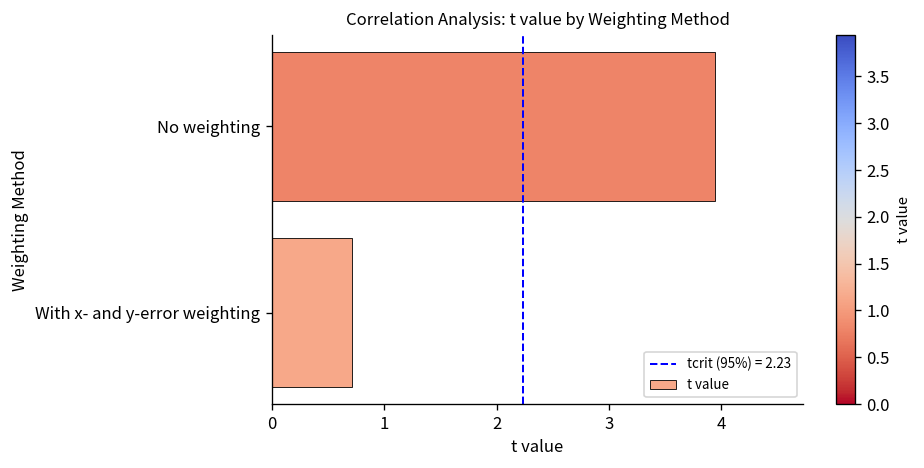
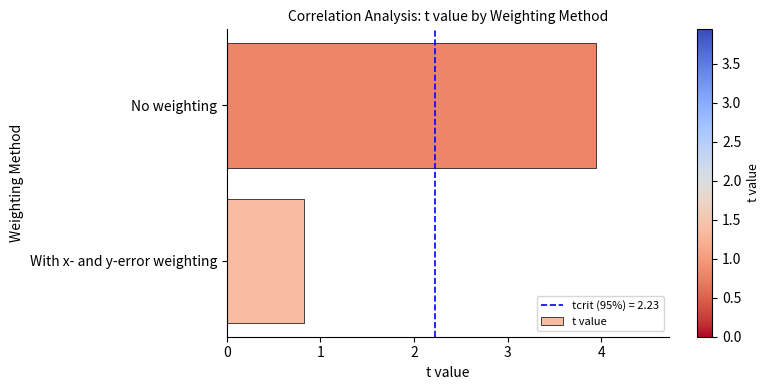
With x- and y-error weighting: 0.7 -> 0.8
